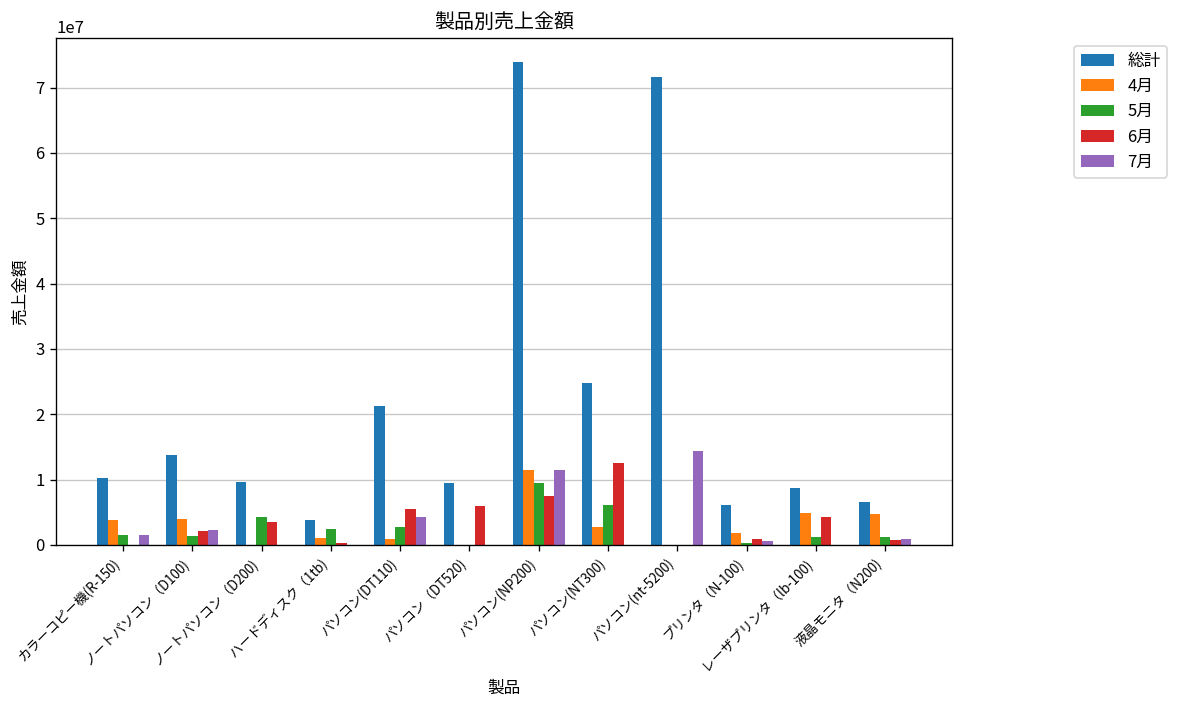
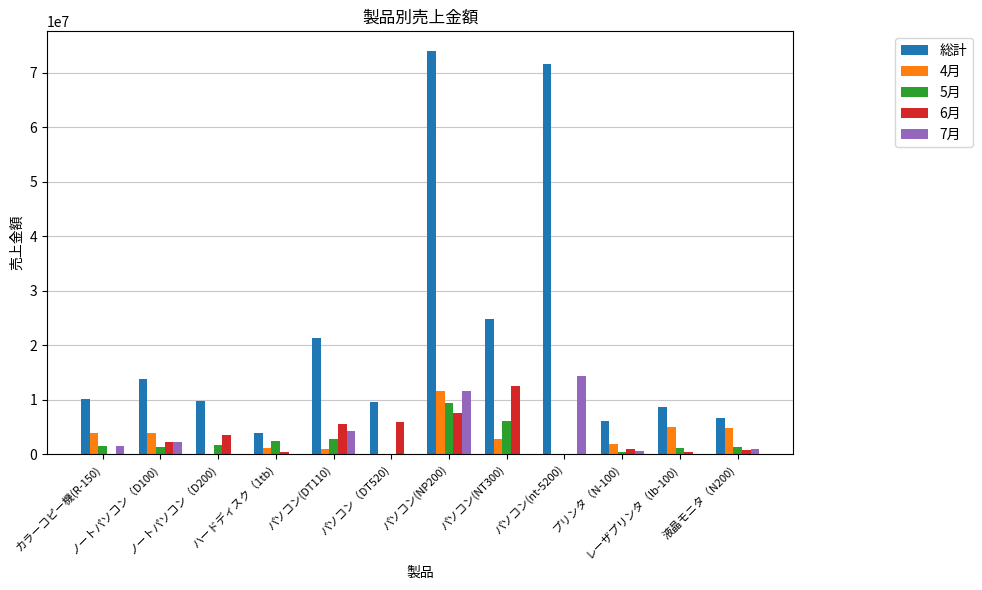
5月, ノートパソコン（D200): 4000000 -> 2000000
6月, レーザプリンタ（lb-100): 4000000 -> 0
